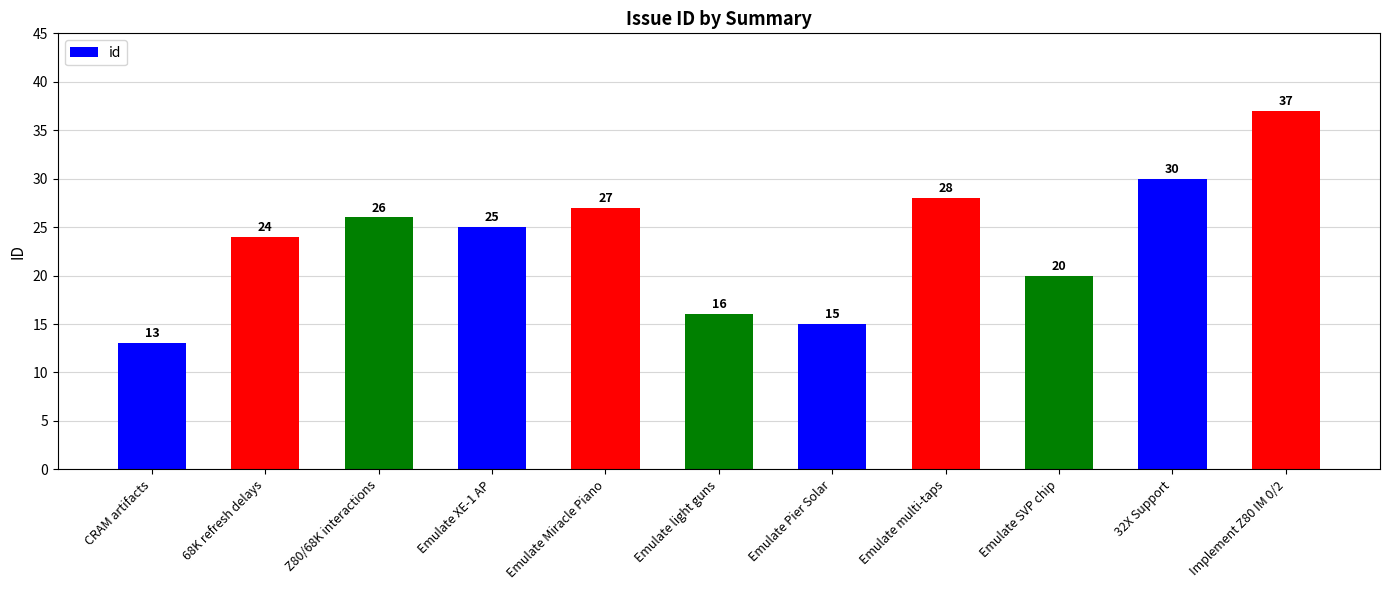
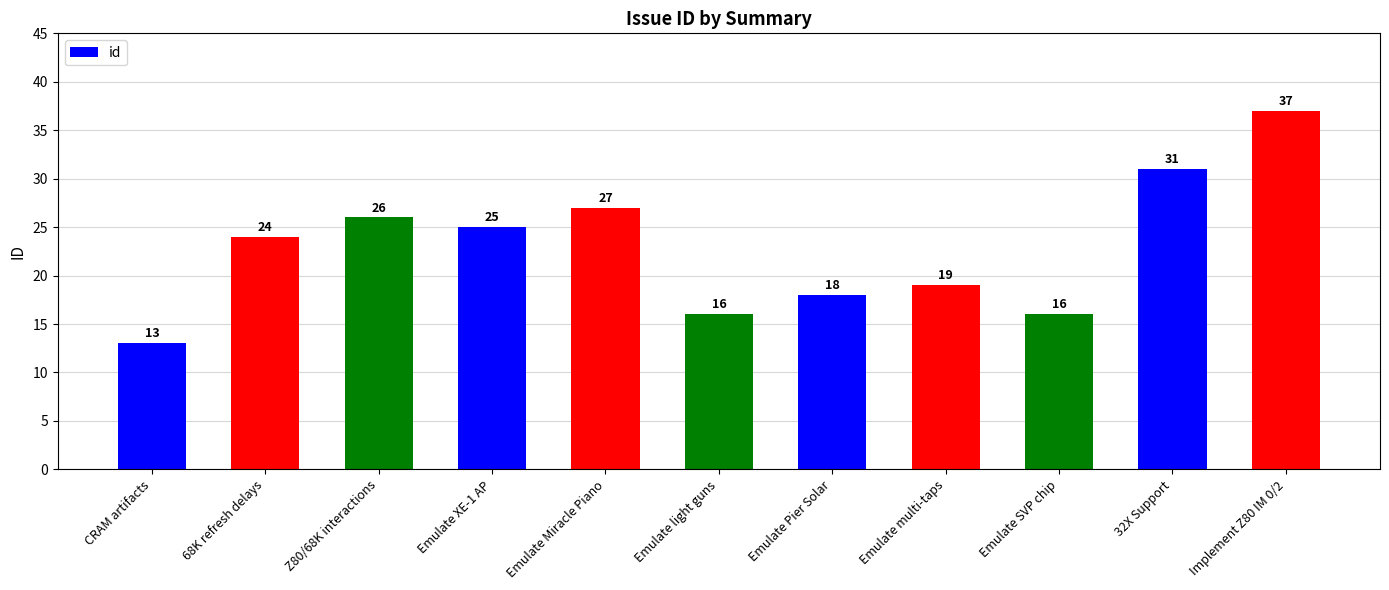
Emulate Pier Solar: 15 -> 18
Emulate multi-taps: 28 -> 19
Emulate SVP chip: 20 -> 16
32X Support: 30 -> 31
